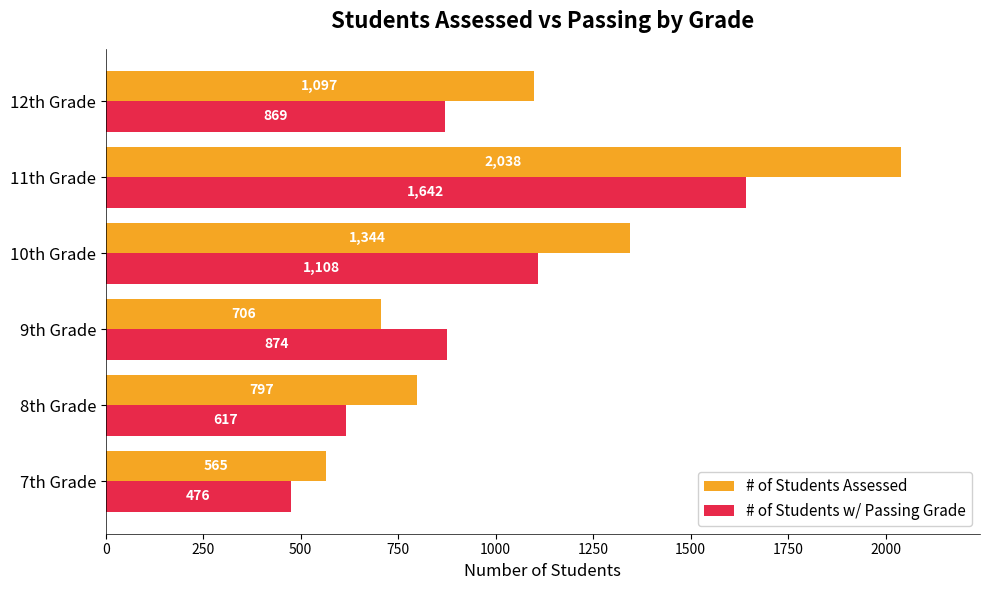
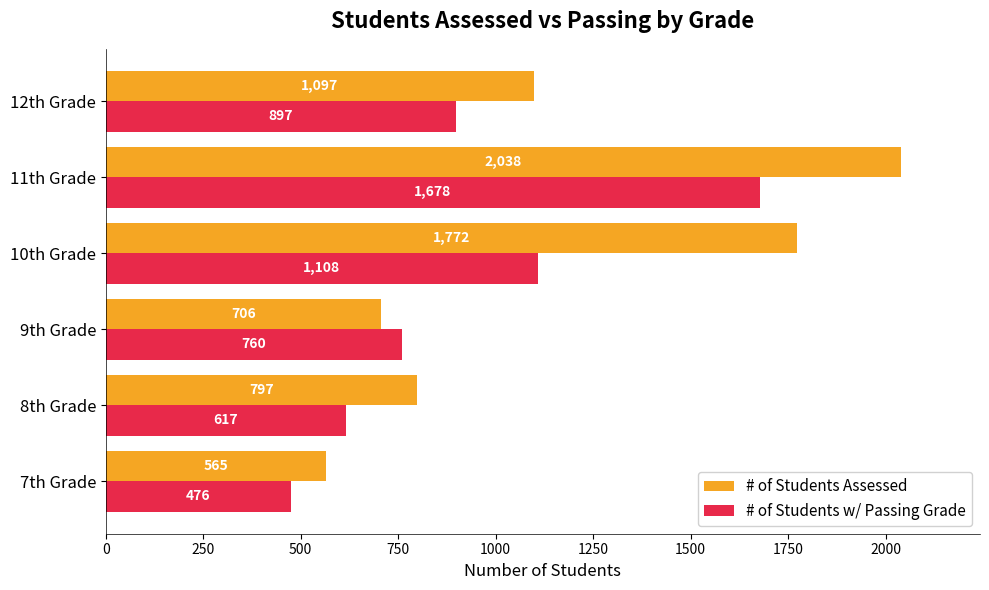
# of Students w/ Passing Grade, 12th Grade: 869 -> 897
# of Students w/ Passing Grade, 11th Grade: 1,642 -> 1,678
# of Students Assessed, 10th Grade: 1,344 -> 1,772
# of Students w/ Passing Grade, 9th Grade: 874 -> 760
